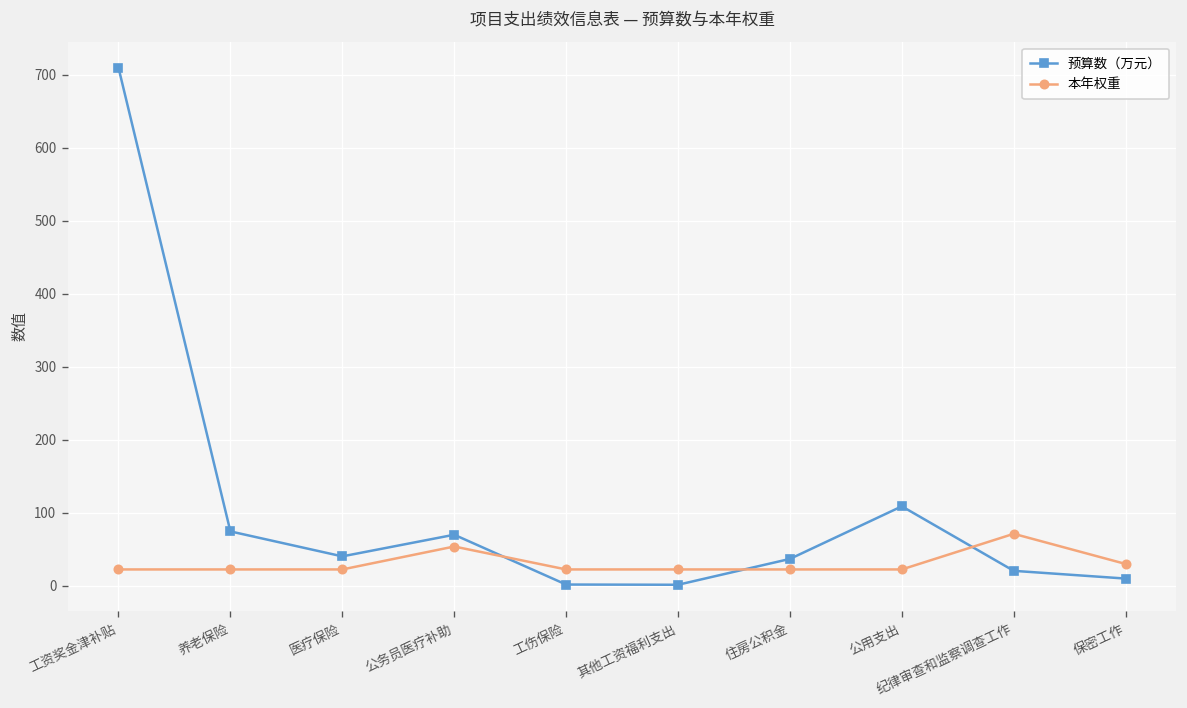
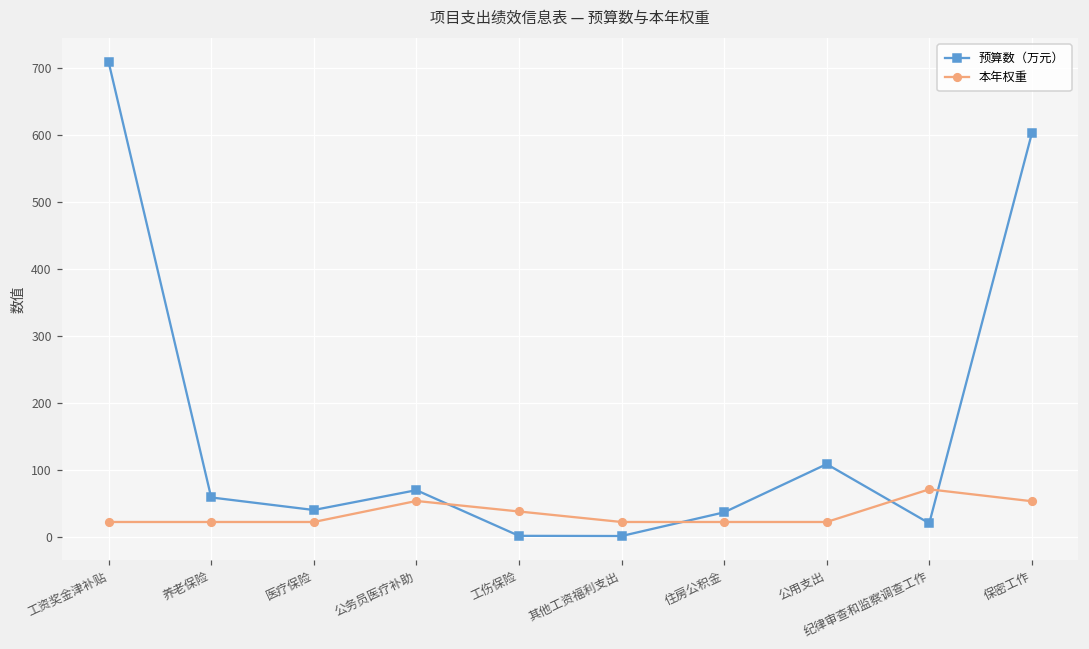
预算数（万元）, 养老保险: 70 -> 60
本年权重, 工伤保险: 20 -> 40
预算数（万元）, 保密工作: 10 -> 600
本年权重, 保密工作: 30 -> 50
